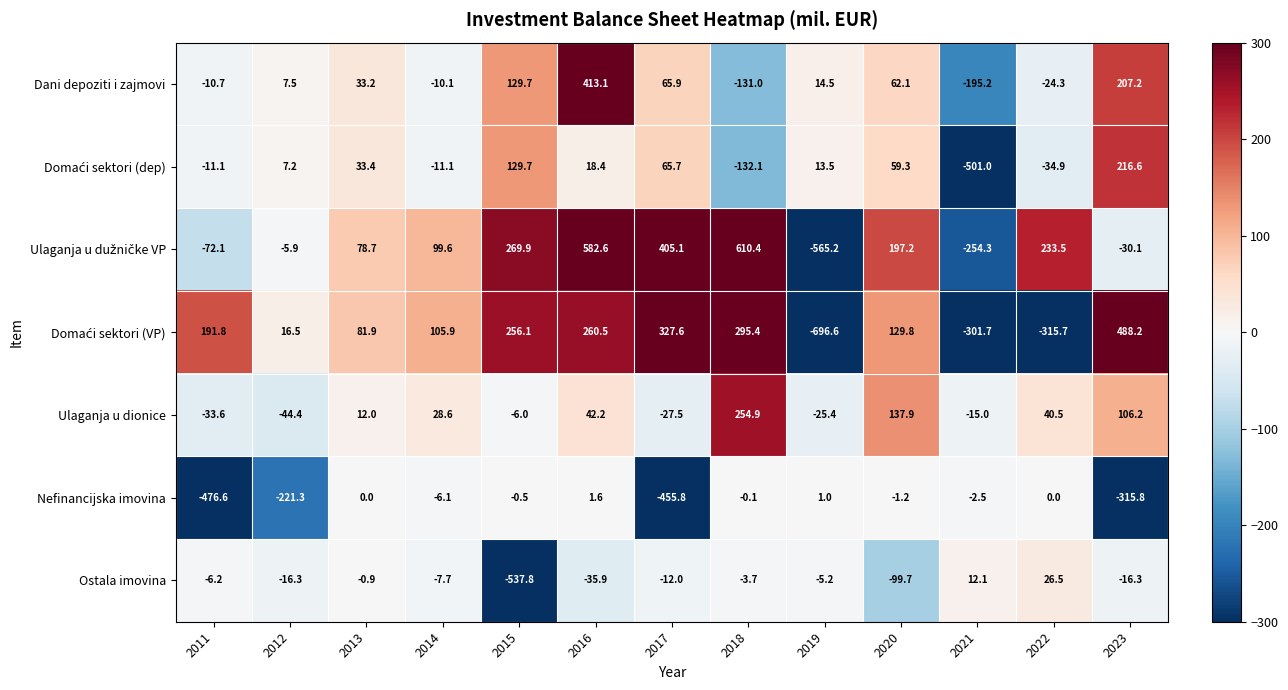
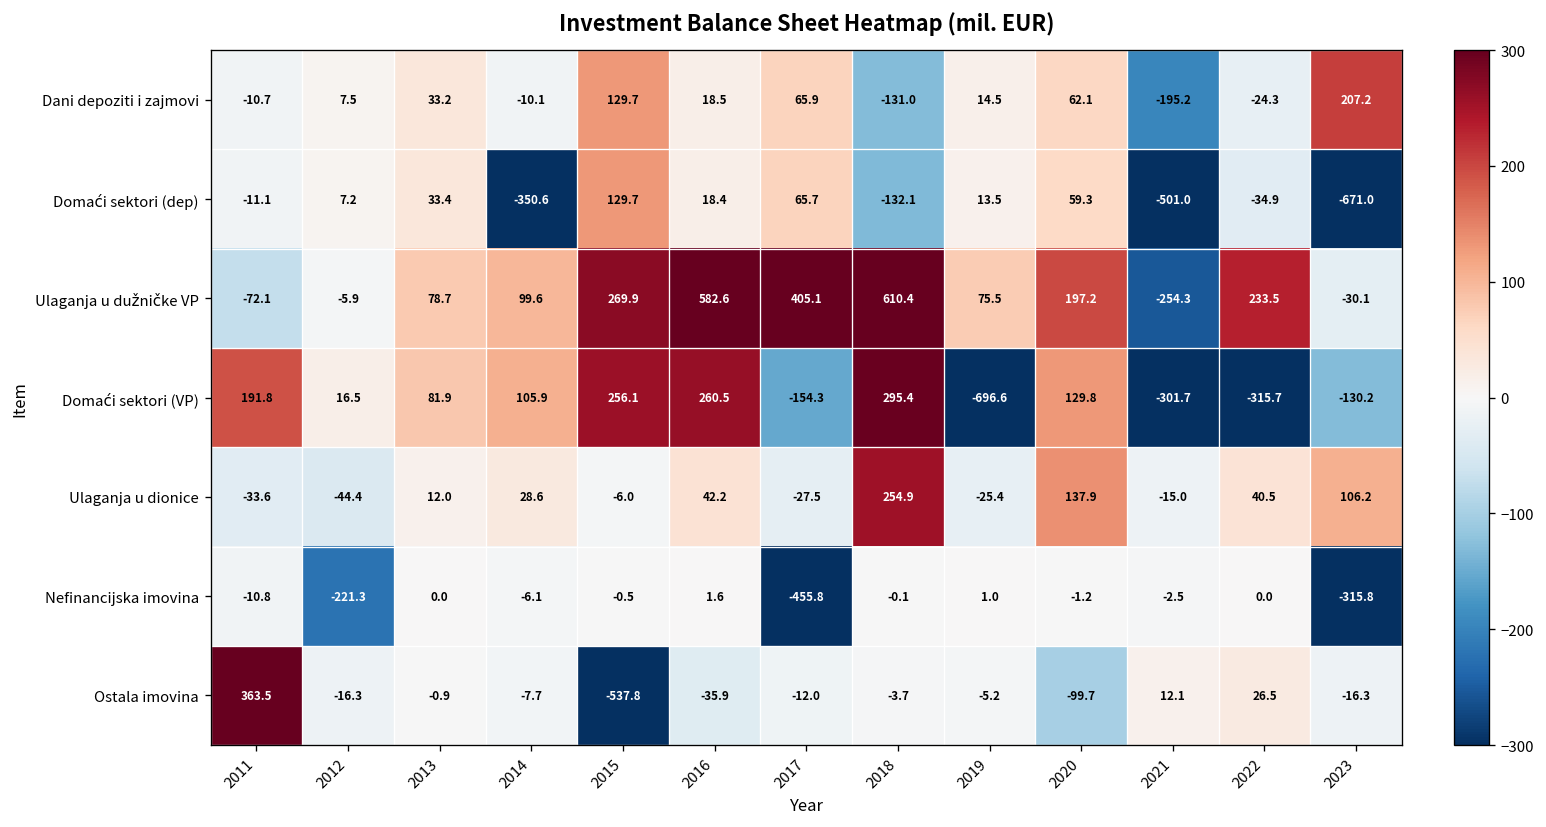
Dani depoziti i zajmovi, 2016: 413.1 -> 18.5
Domaći sektori (dep), 2014: -11.1 -> -350.6
Domaći sektori (dep), 2023: 216.6 -> -671.0
Ulaganja u dužničke VP, 2019: -565.2 -> 75.5
Domaći sektori (VP), 2017: 327.6 -> -154.3
Domaći sektori (VP), 2023: 488.2 -> -130.2
Nefinancijska imovina, 2011: -476.6 -> -10.8
Ostala imovina, 2011: -6.2 -> 363.5
